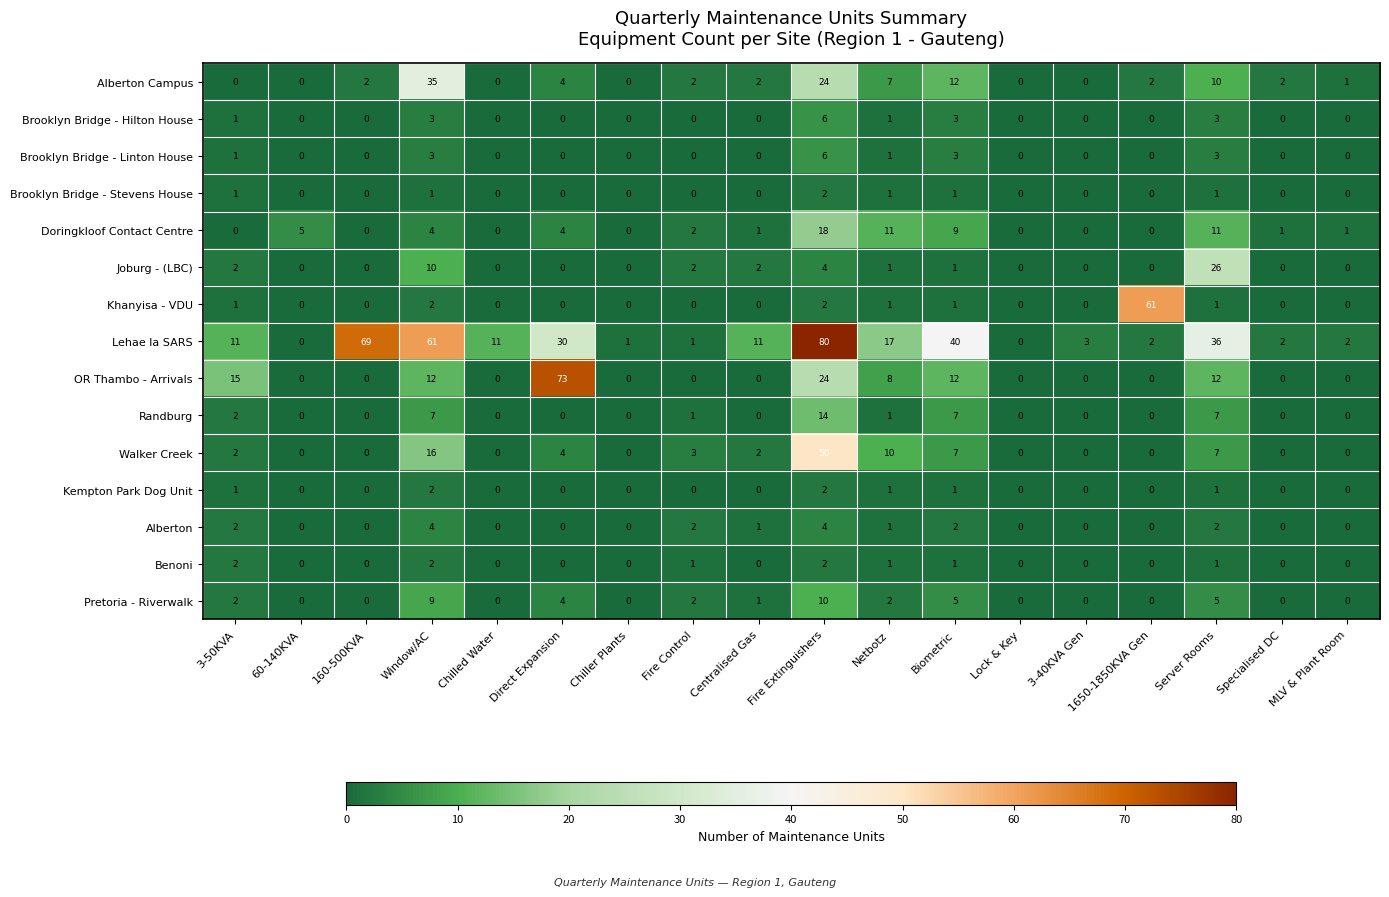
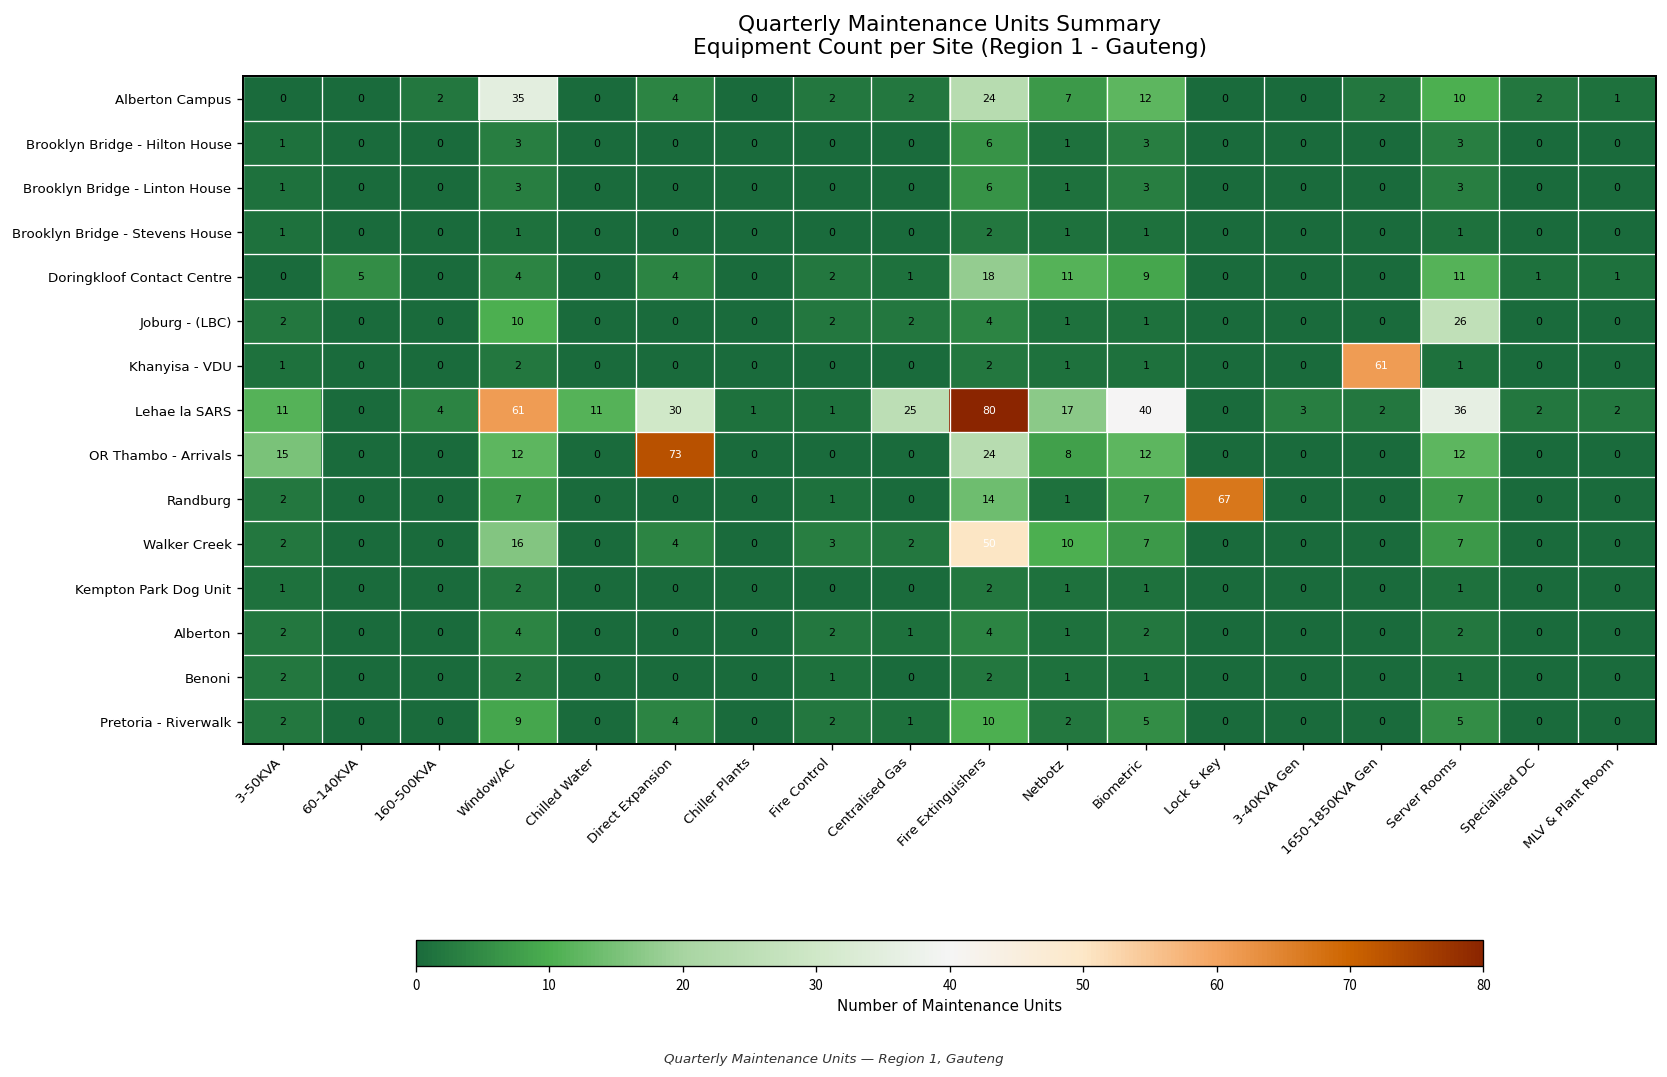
Lehae la SARS, 160-500KVA: 69 -> 4
Lehae la SARS, Centralised Gas: 11 -> 25
Randburg, Lock & Key: 0 -> 67
